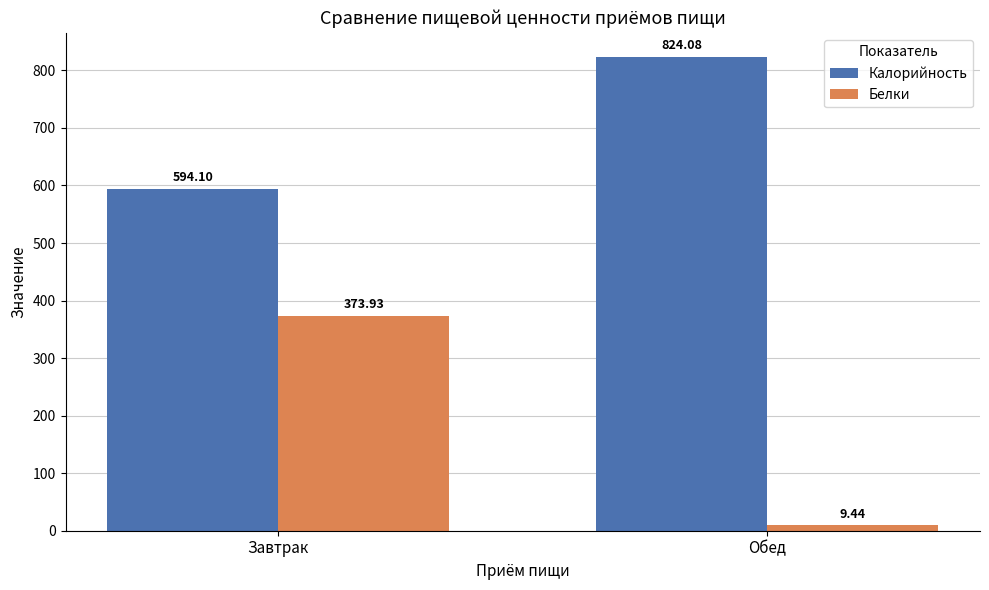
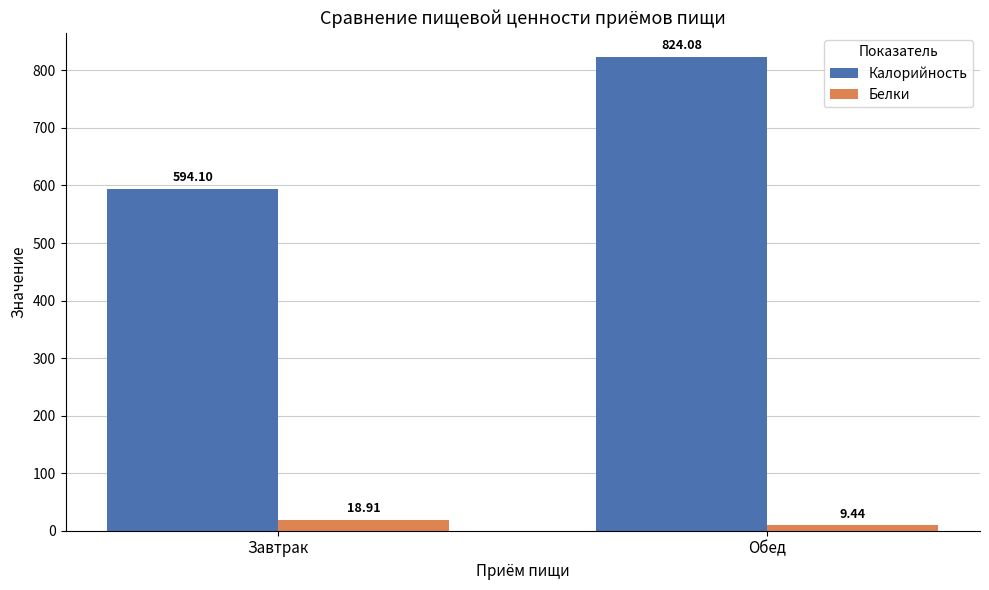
Белки, Завтрак: 373.93 -> 18.91
